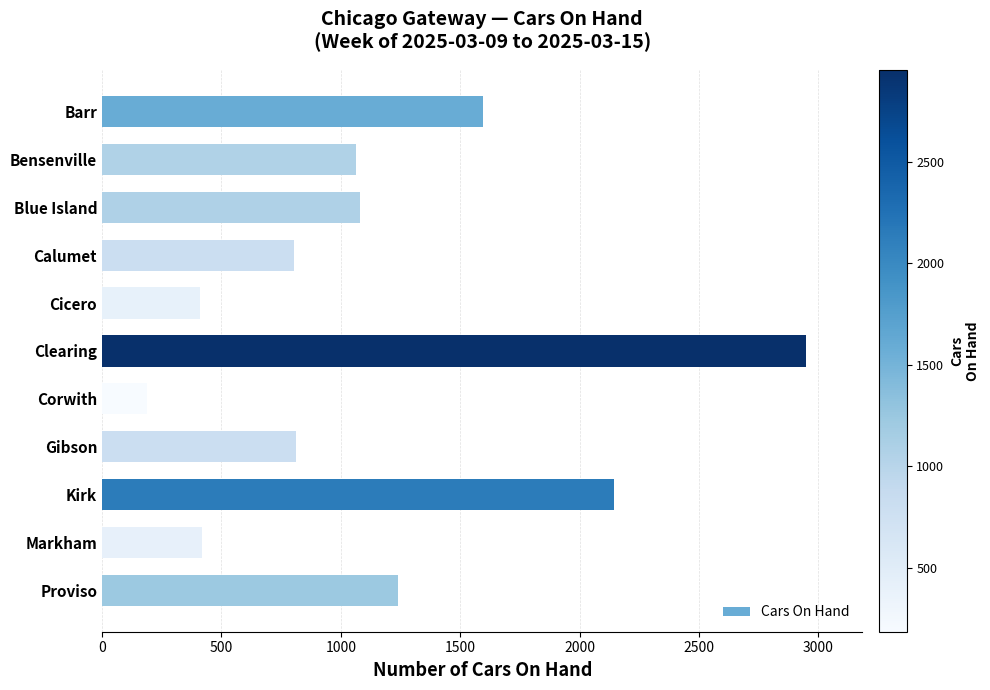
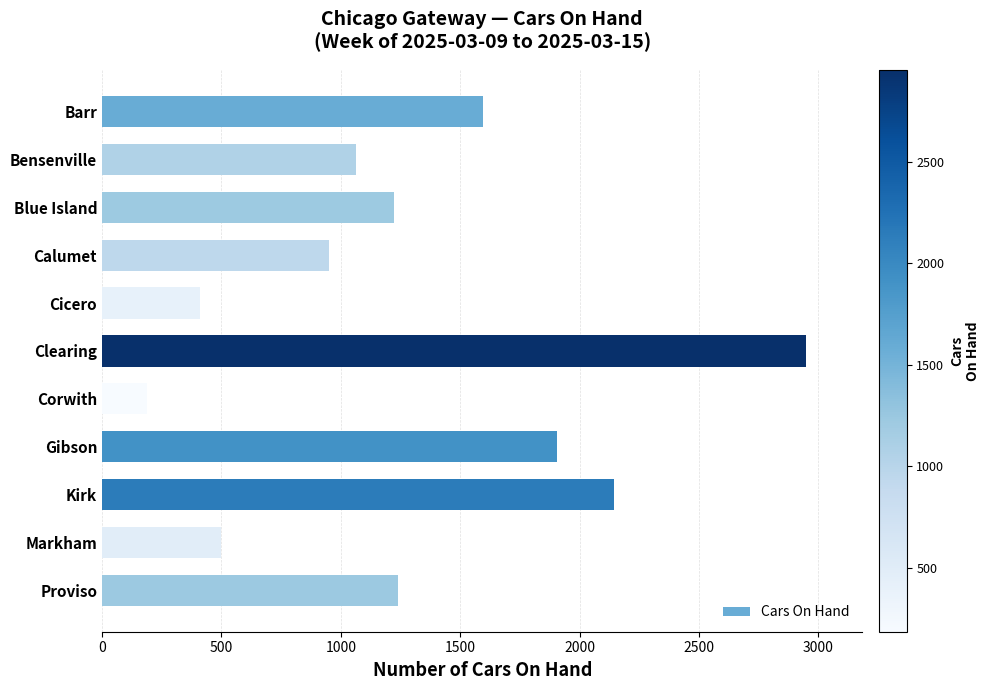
Blue Island: 1080 -> 1220
Calumet: 800 -> 950
Gibson: 810 -> 1900
Markham: 420 -> 500
